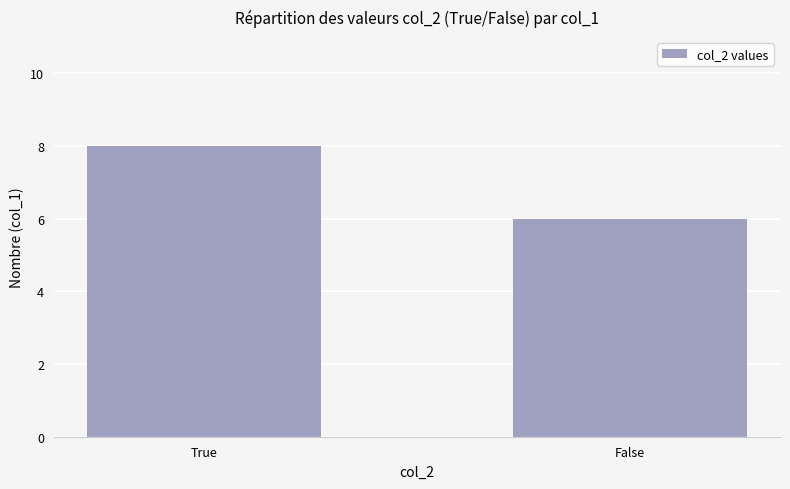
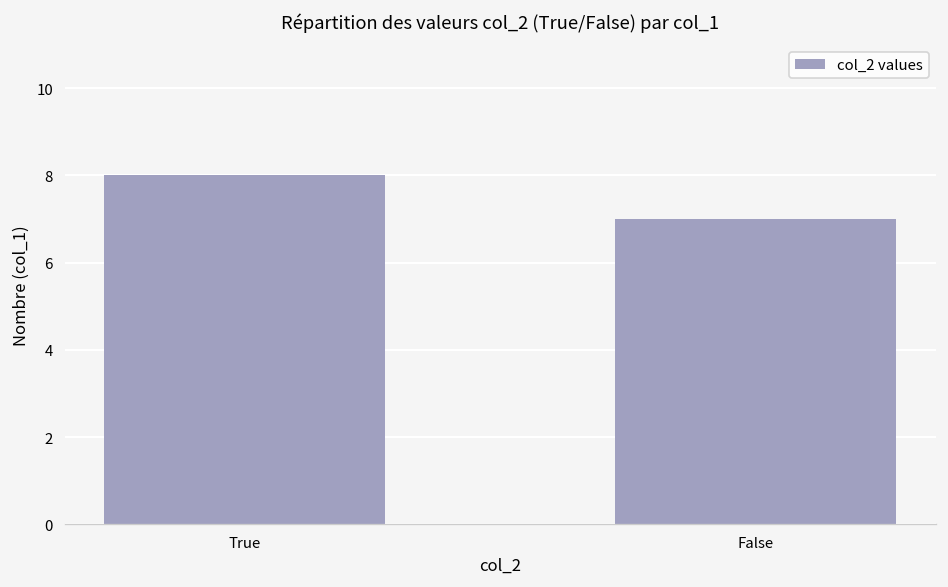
False: 6 -> 7
